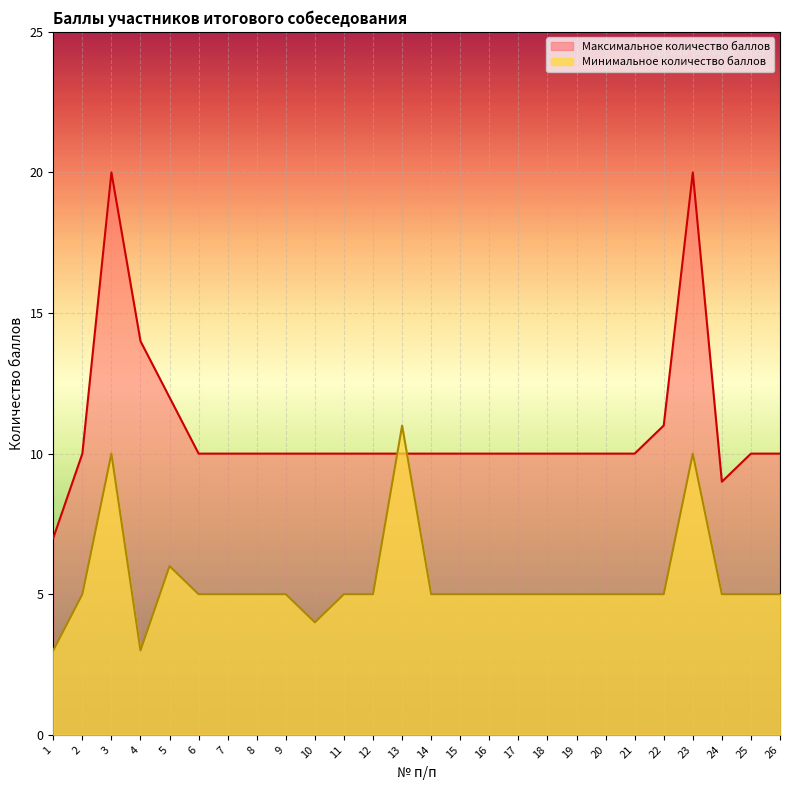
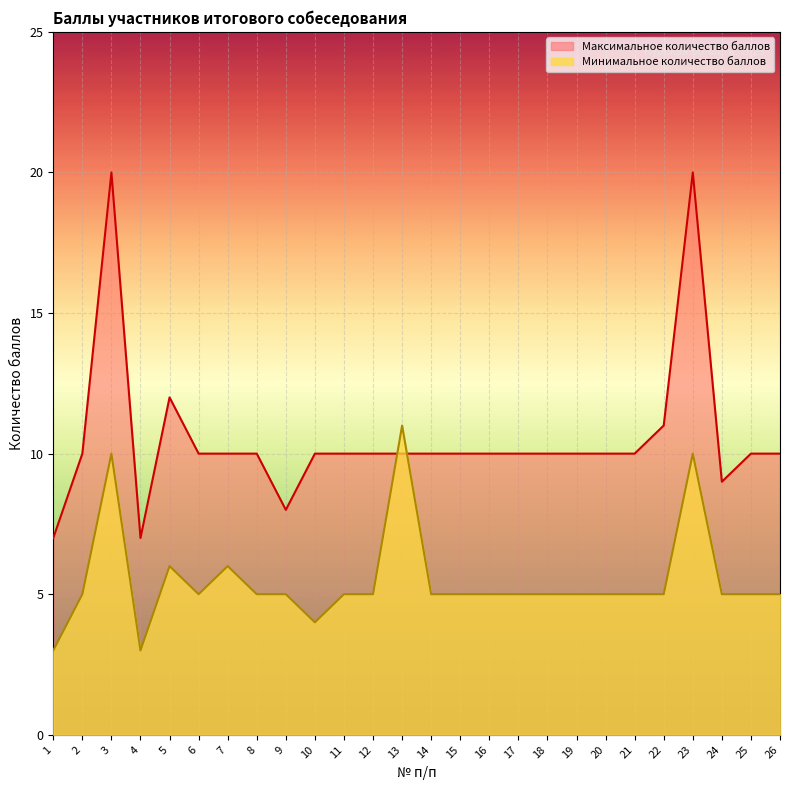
Максимальное количество баллов, 4: 14 -> 7
Минимальное количество баллов, 7: 5 -> 6
Максимальное количество баллов, 9: 10 -> 8
